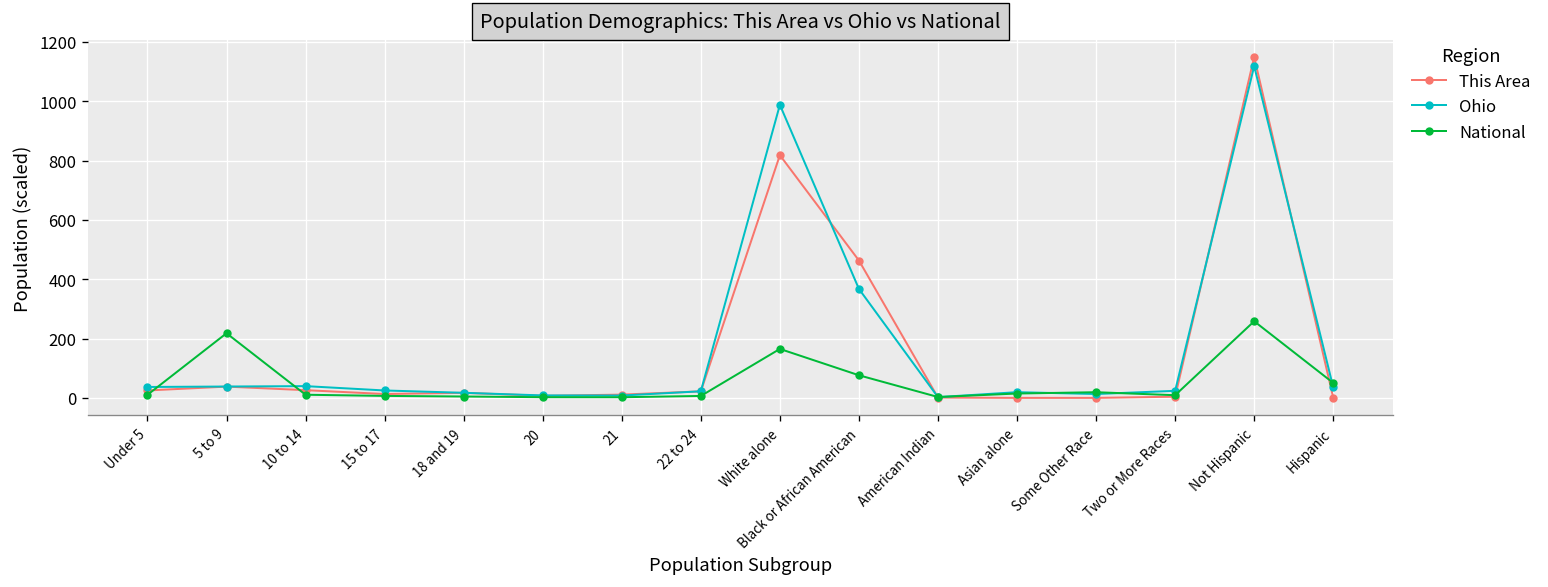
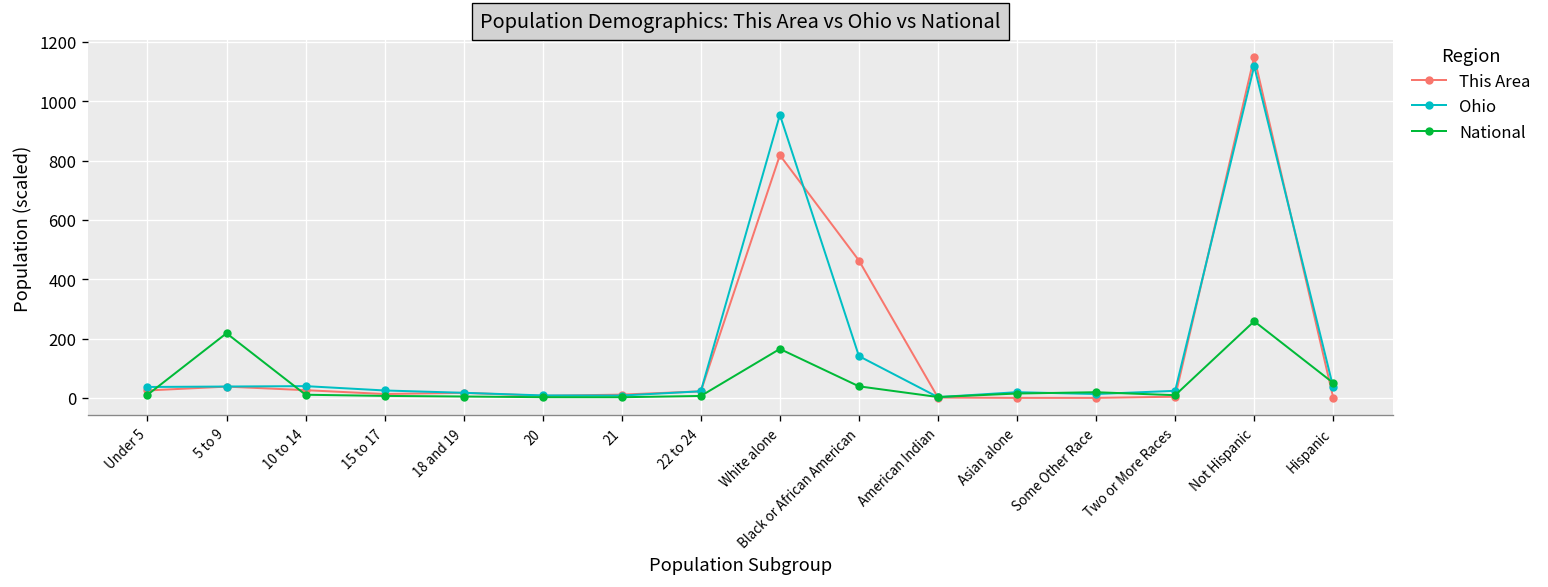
Ohio, White alone: 990 -> 950
Ohio, Black or African American: 370 -> 140
National, Black or African American: 80 -> 40
